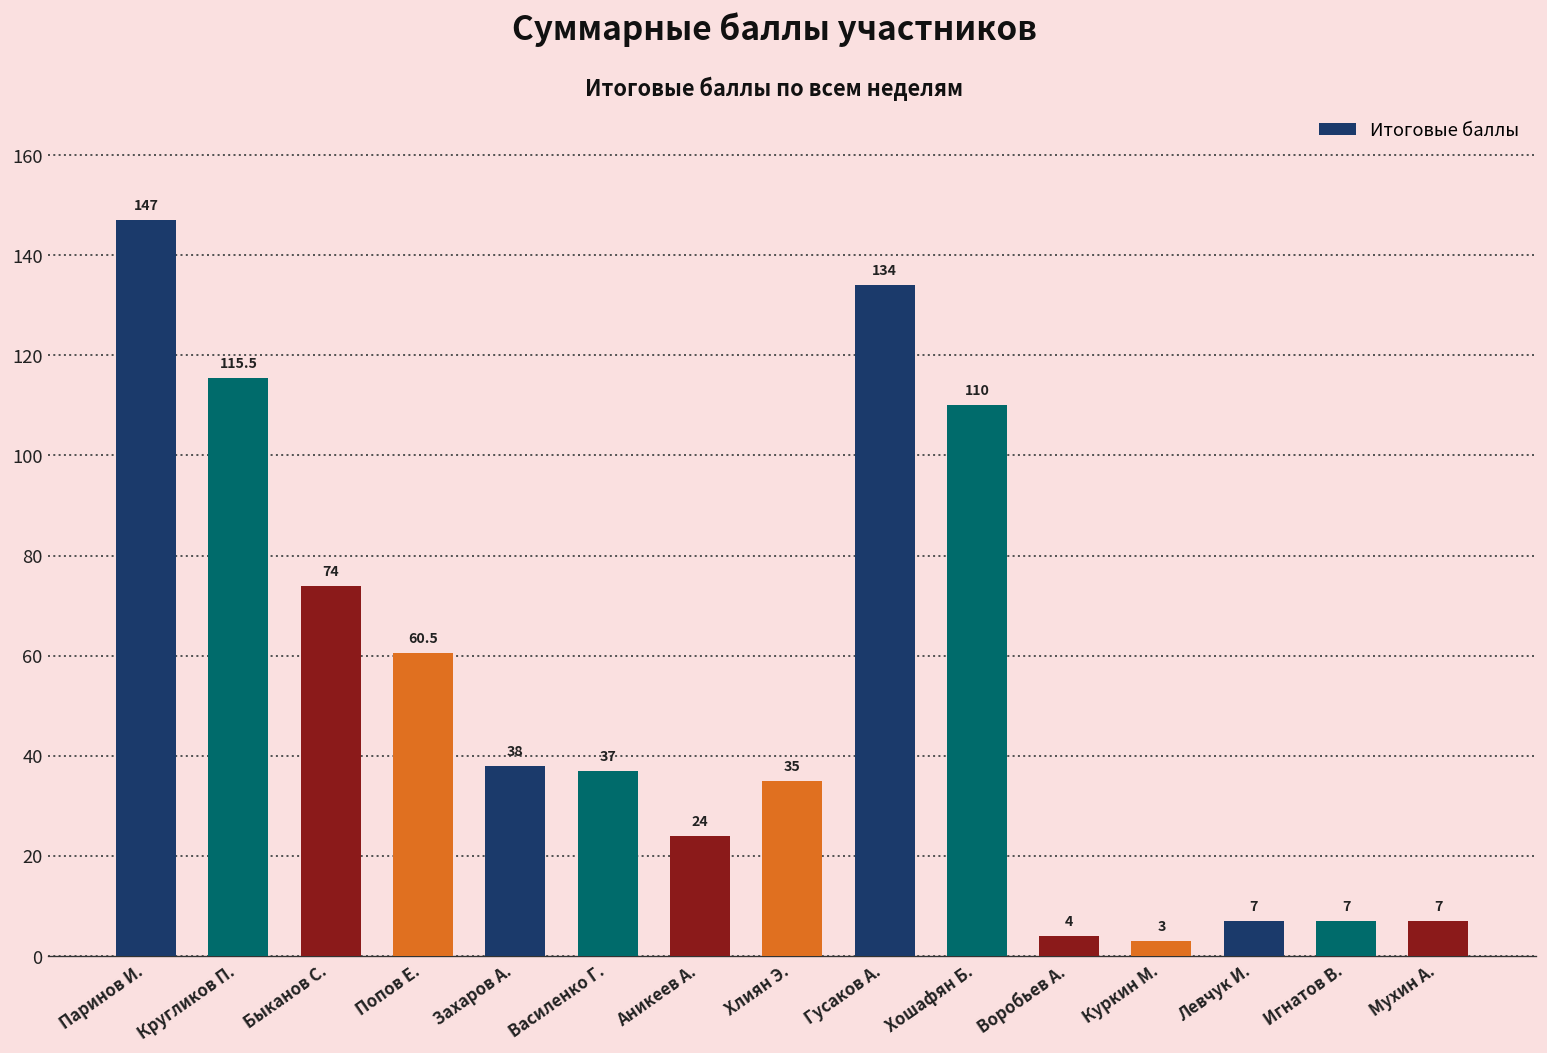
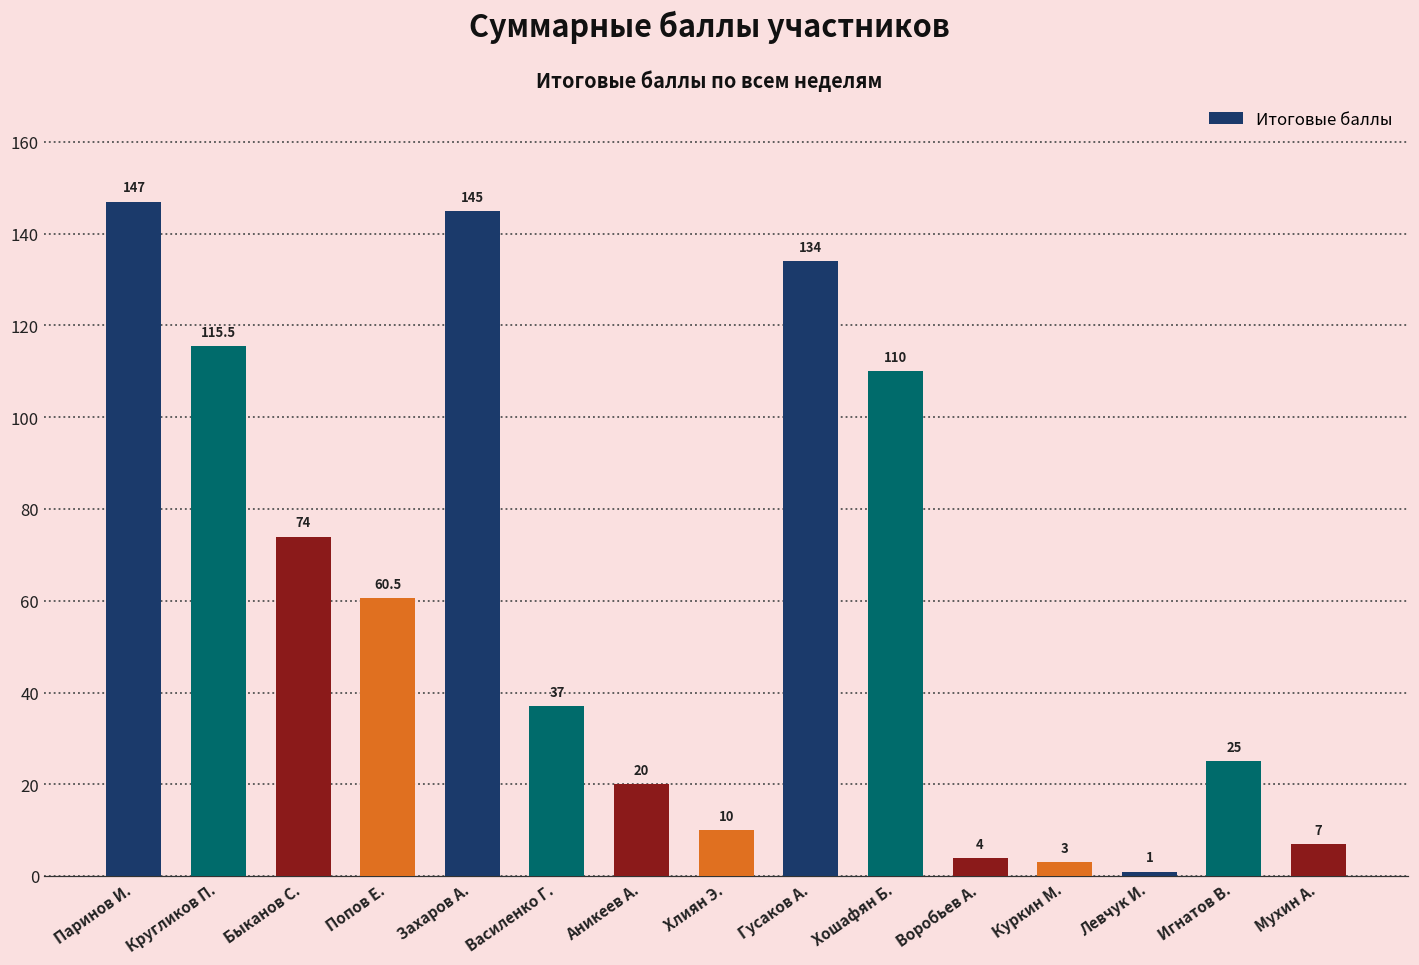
Захаров А.: 38 -> 145
Аникеев А.: 24 -> 20
Хлиян Э.: 35 -> 10
Левчук И.: 7 -> 1
Игнатов В.: 7 -> 25
